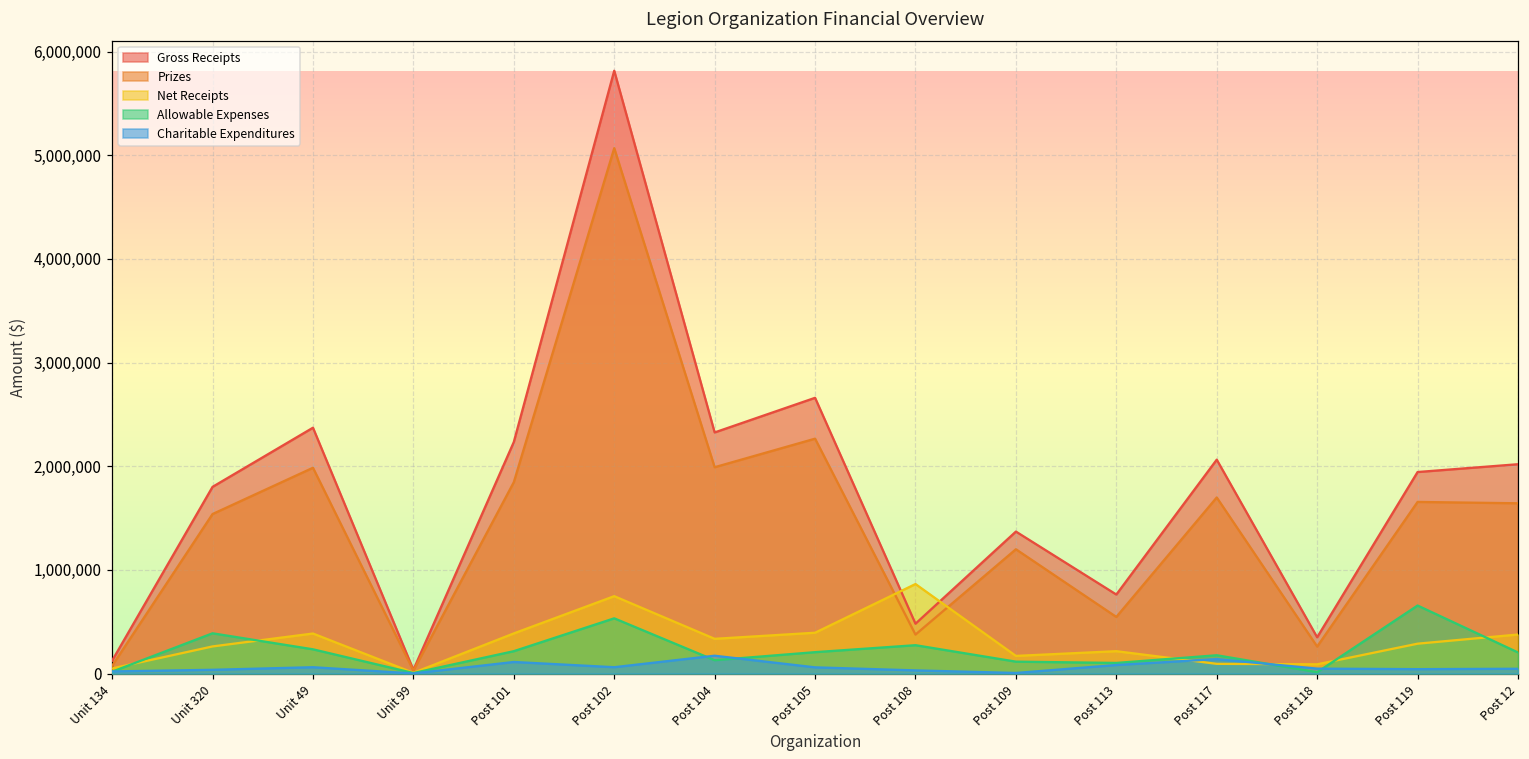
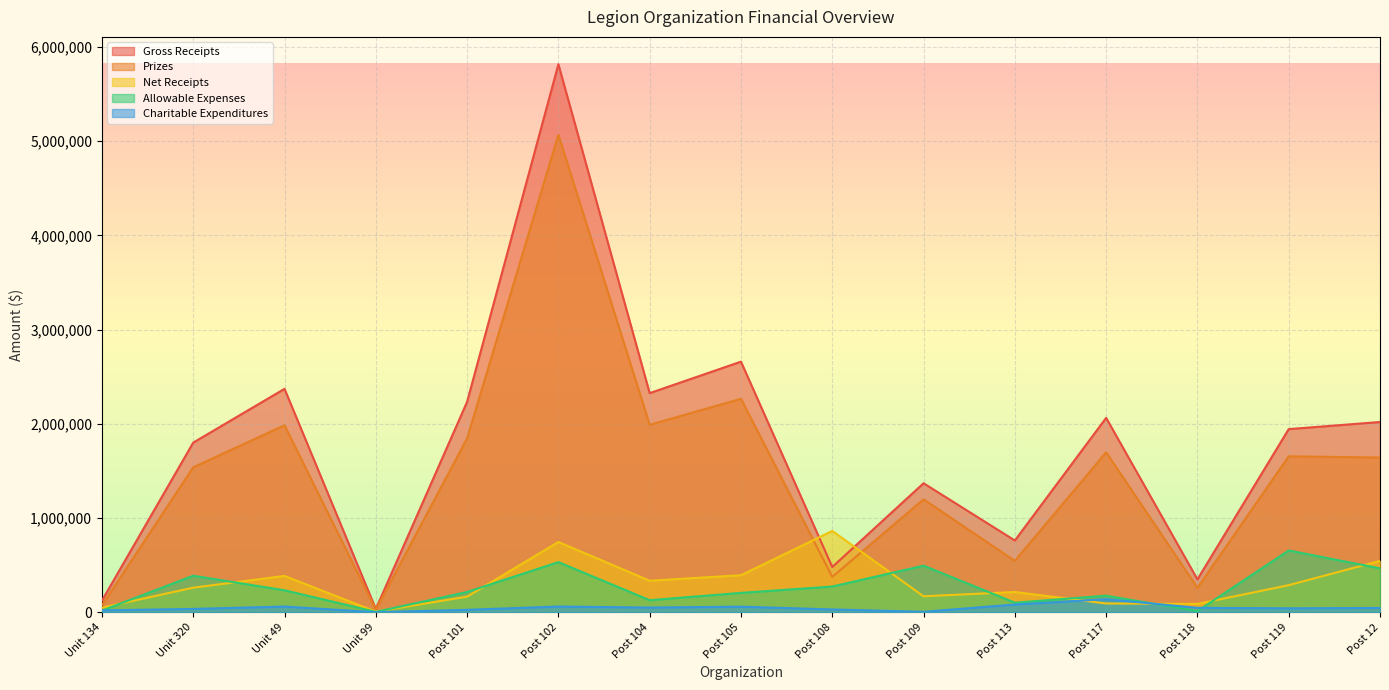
Net Receipts, Post 101: 400,000 -> 200,000
Charitable Expenditures, Post 101: 100,000 -> 0
Charitable Expenditures, Post 104: 200,000 -> 100,000
Allowable Expenses, Post 109: 100,000 -> 500,000
Net Receipts, Post 12: 400,000 -> 500,000
Allowable Expenses, Post 12: 200,000 -> 500,000
